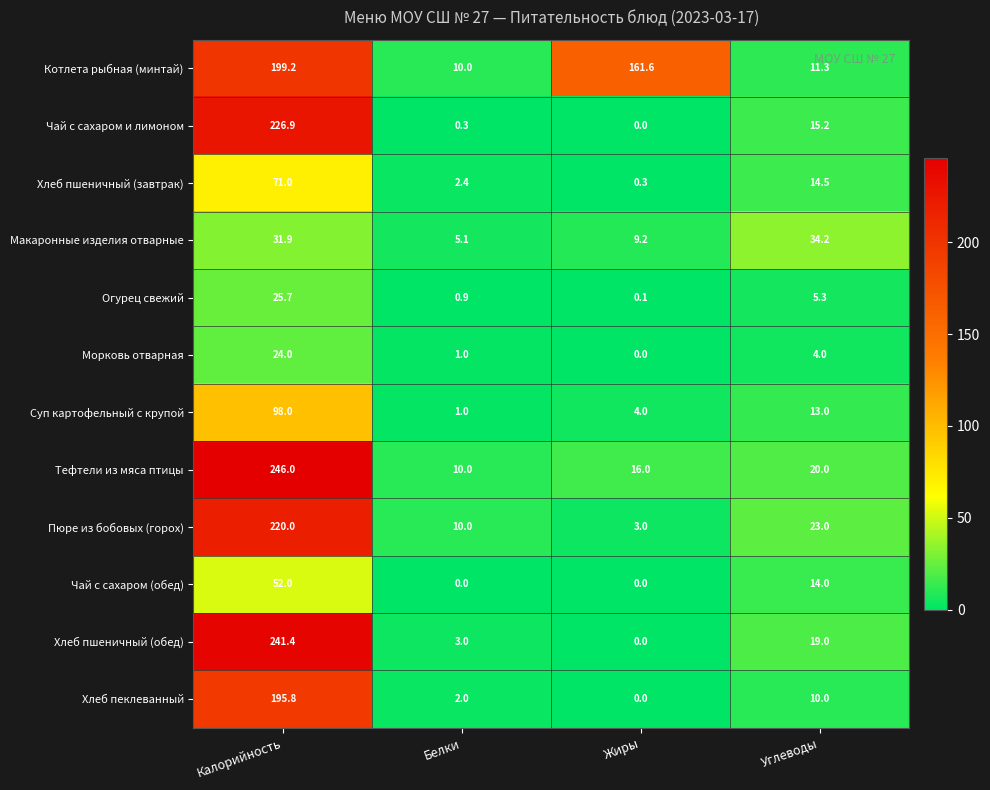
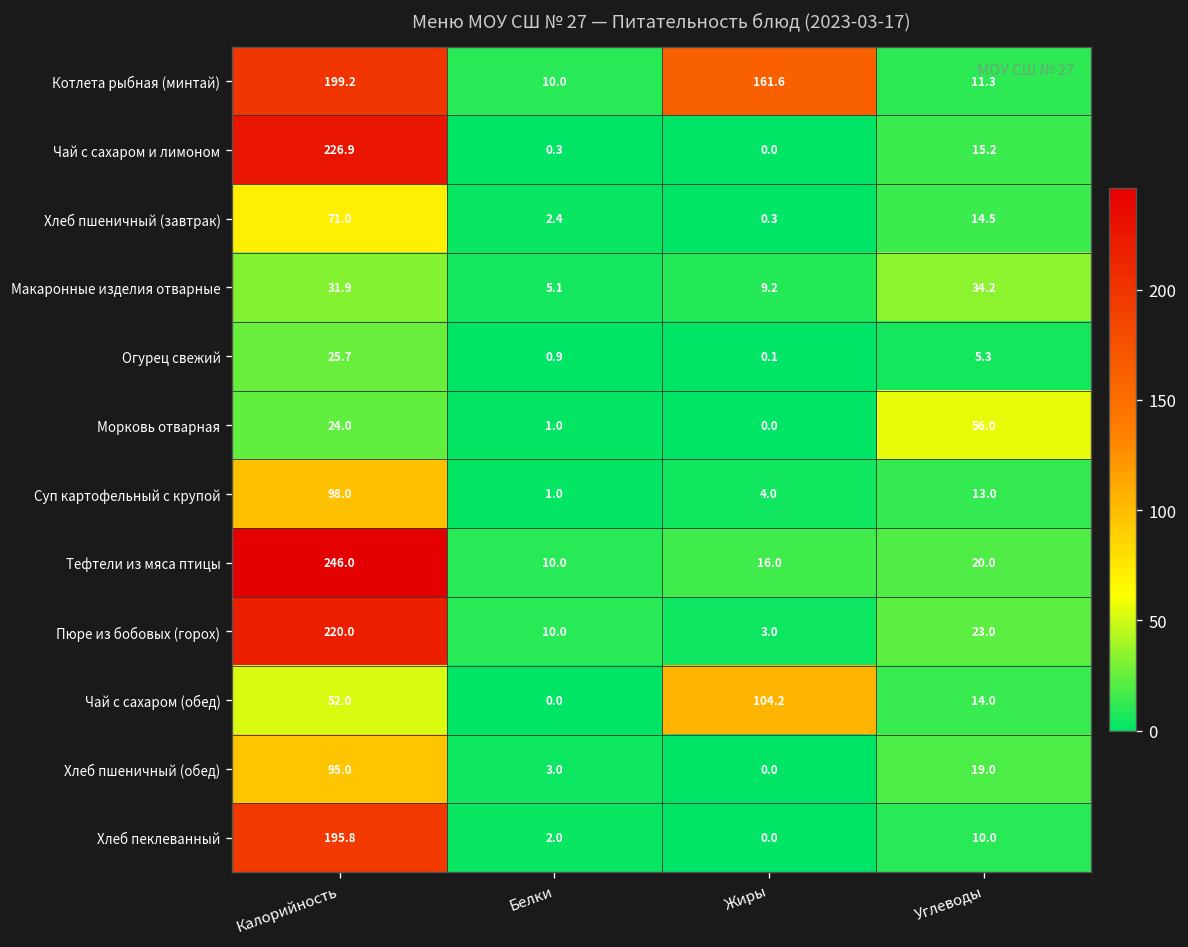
Морковь отварная, Углеводы: 4.0 -> 56.0
Чай с сахаром (обед), Жиры: 0.0 -> 104.2
Хлеб пшеничный (обед), Калорийность: 241.4 -> 95.0
